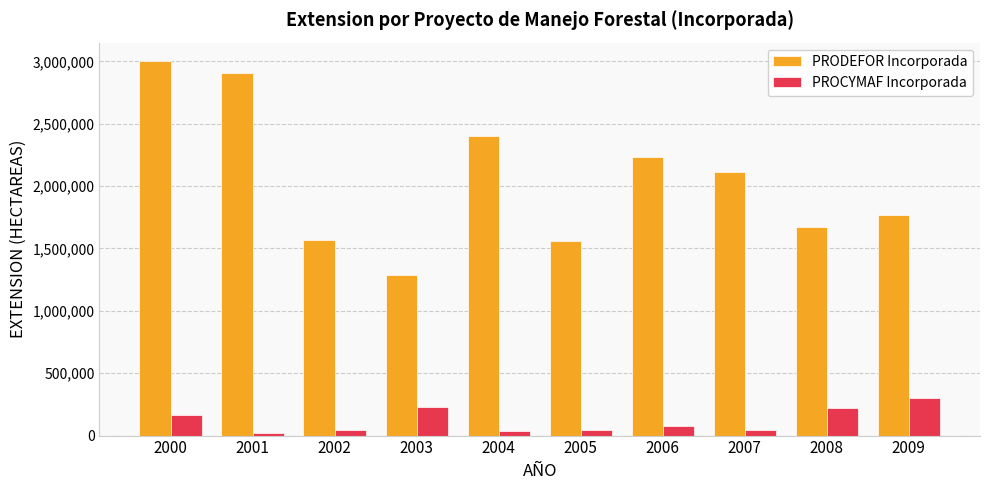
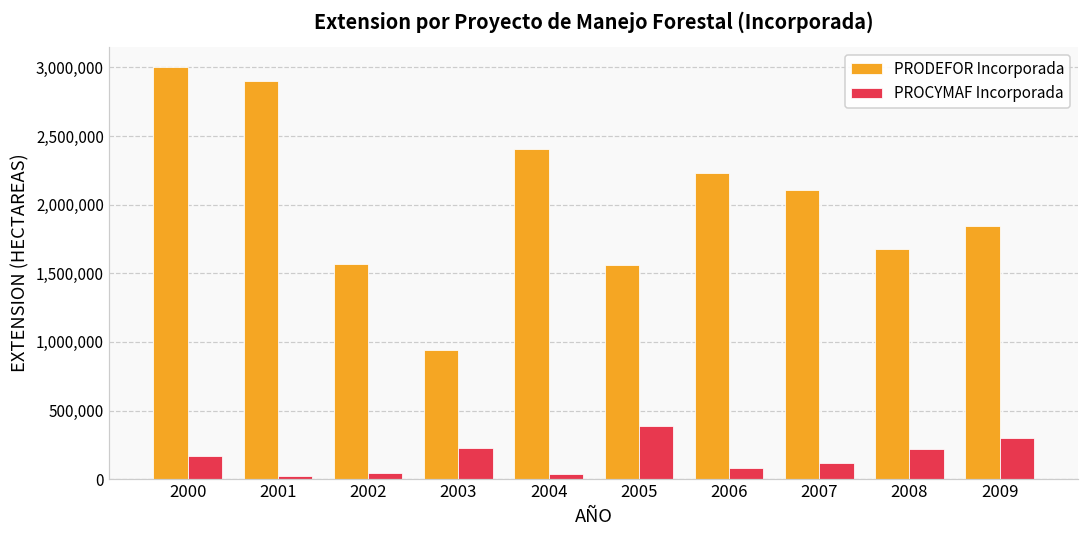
PRODEFOR Incorporada, 2003: 1,290,000 -> 940,000
PROCYMAF Incorporada, 2005: 40,000 -> 390,000
PROCYMAF Incorporada, 2007: 50,000 -> 120,000
PRODEFOR Incorporada, 2009: 1,770,000 -> 1,840,000
